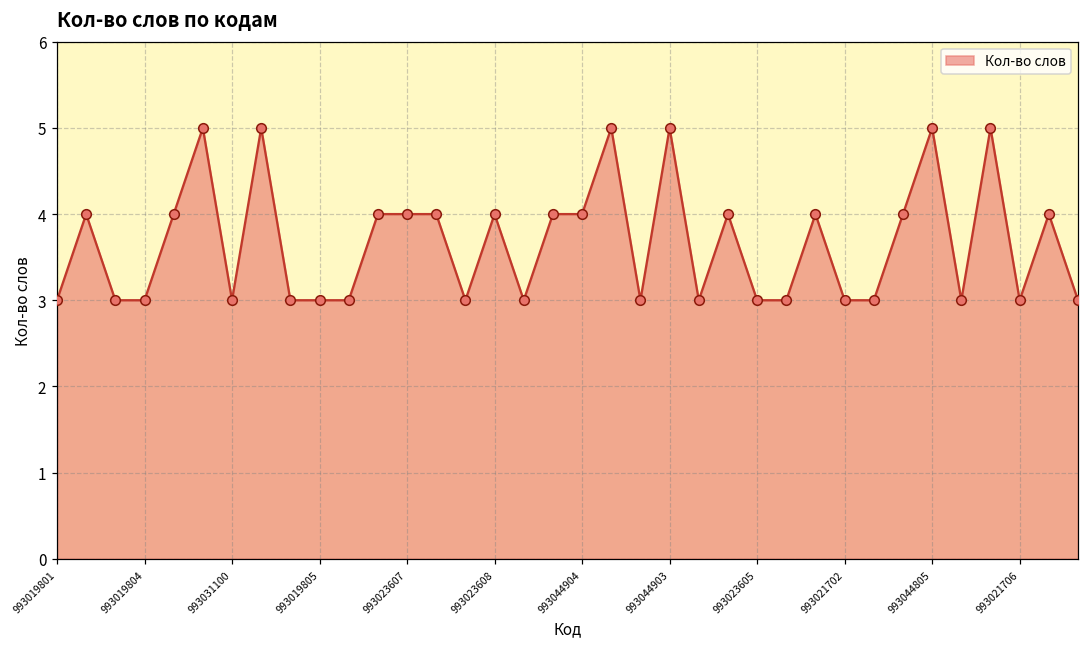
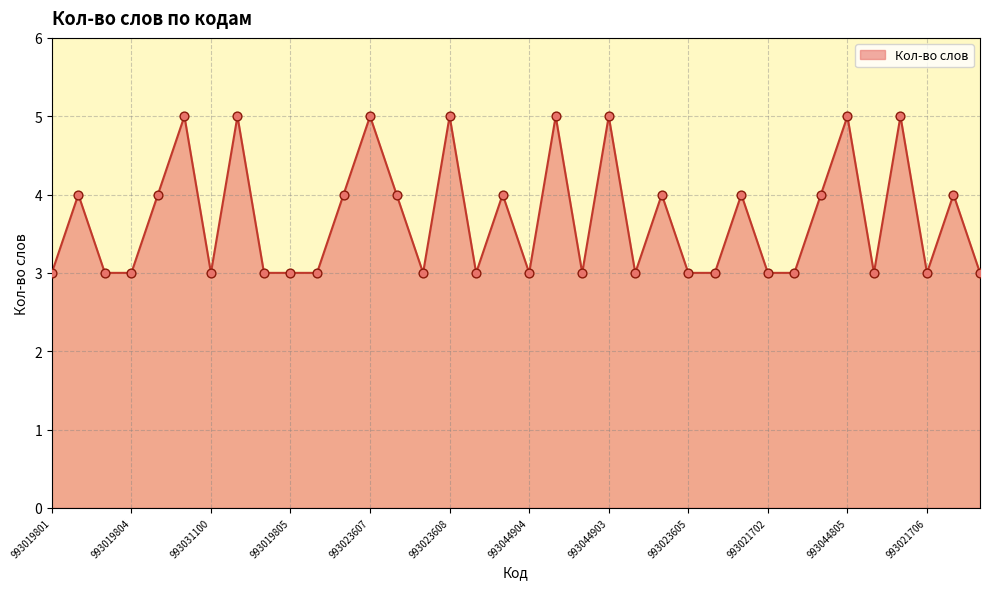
993023607: 4 -> 5
993023608: 4 -> 5
993044904: 4 -> 3
